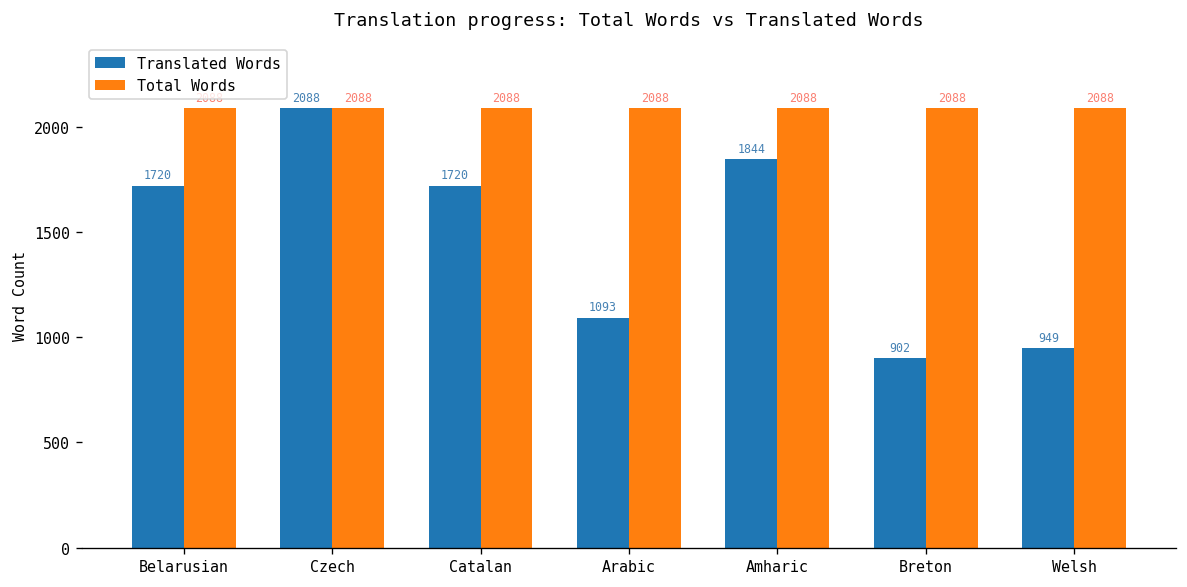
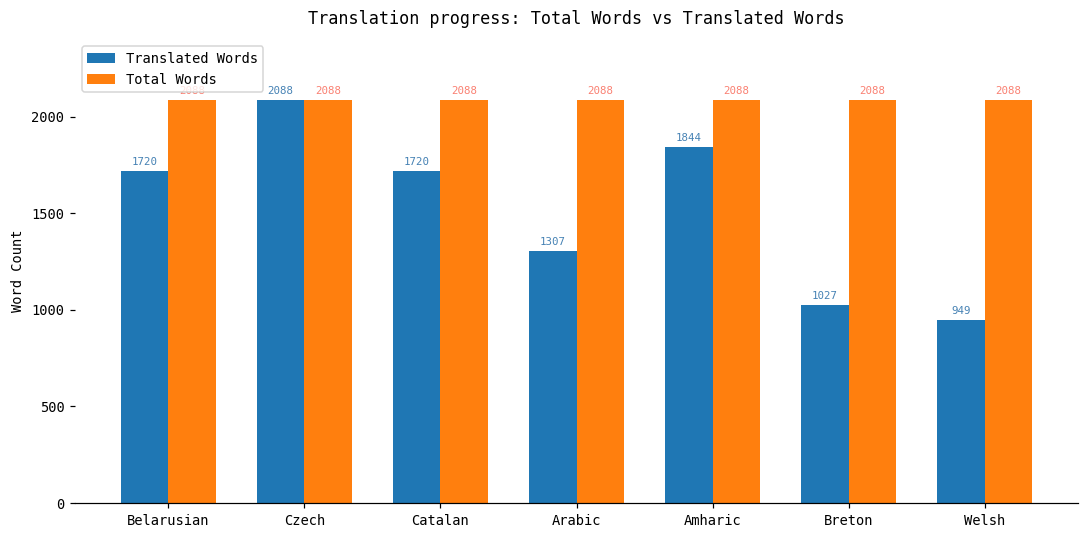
Translated Words, Arabic: 1093 -> 1307
Translated Words, Breton: 902 -> 1027
